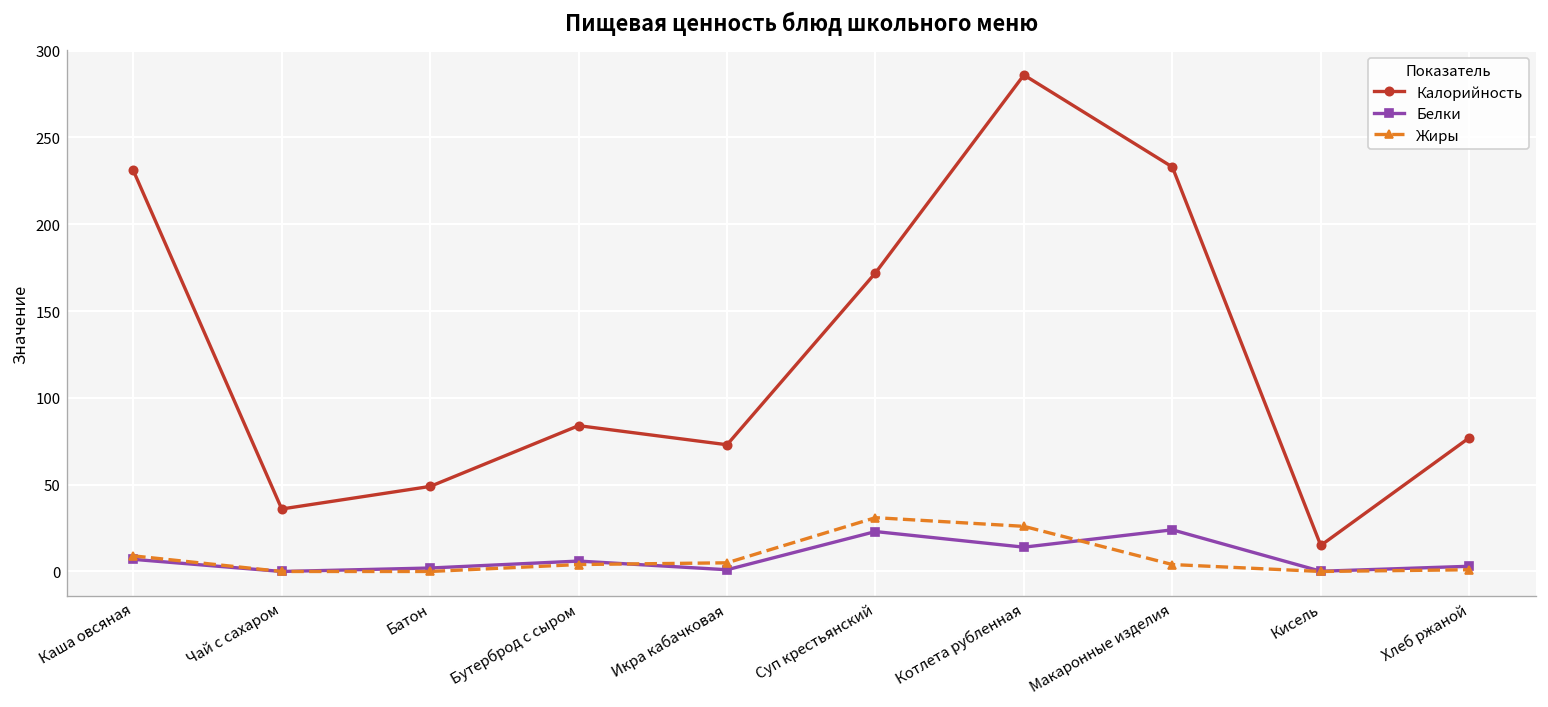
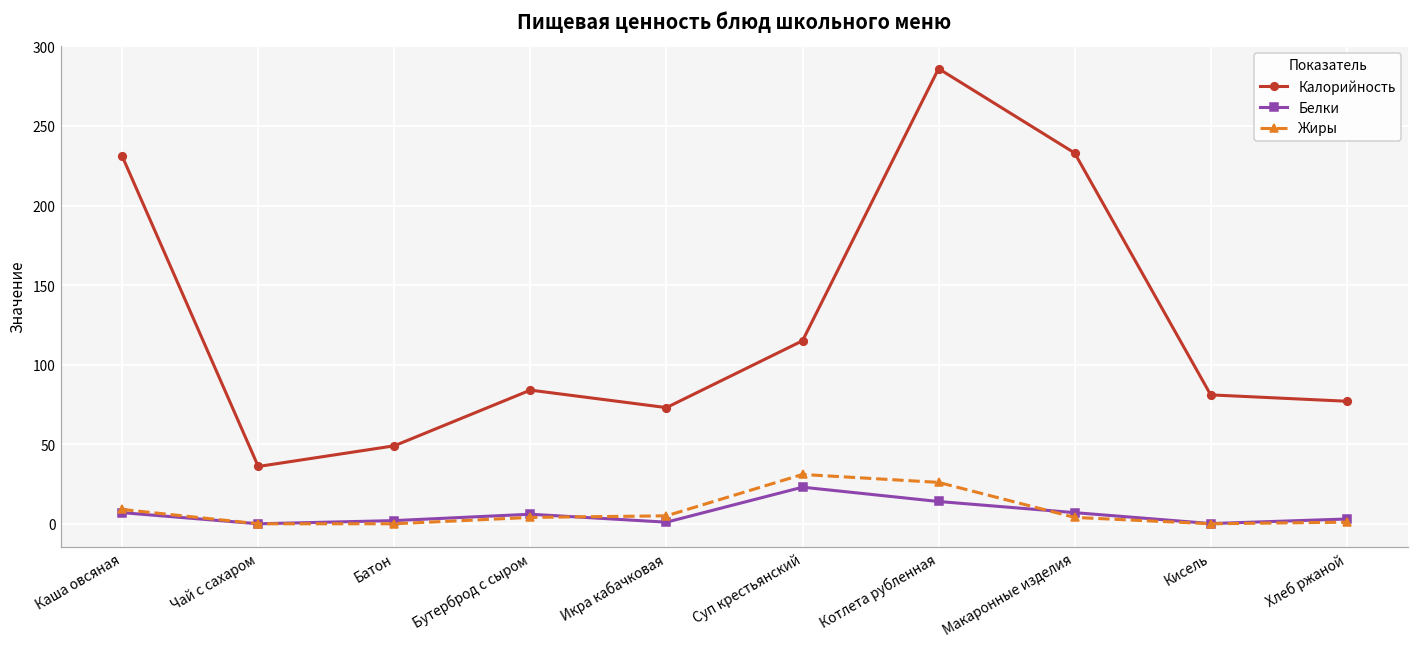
Калорийность, Суп крестьянский: 172 -> 115
Белки, Макаронные изделия: 24 -> 7
Калорийность, Кисель: 15 -> 81
